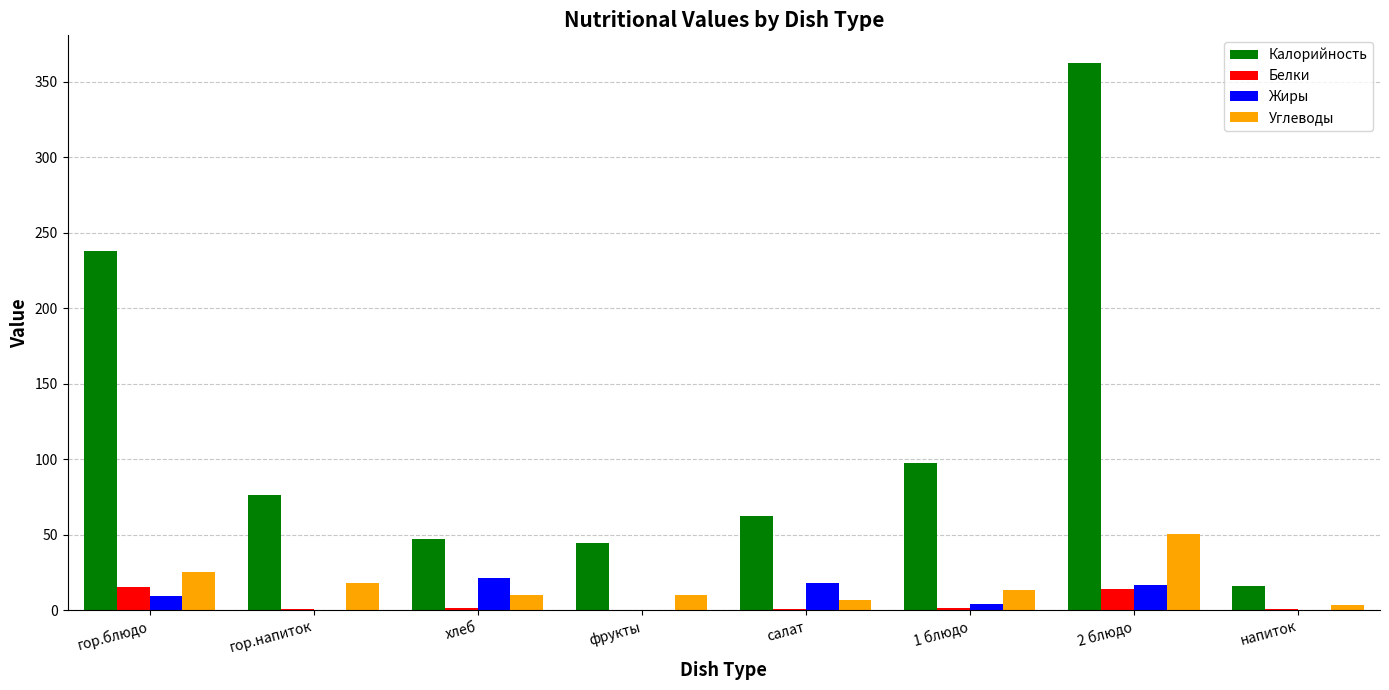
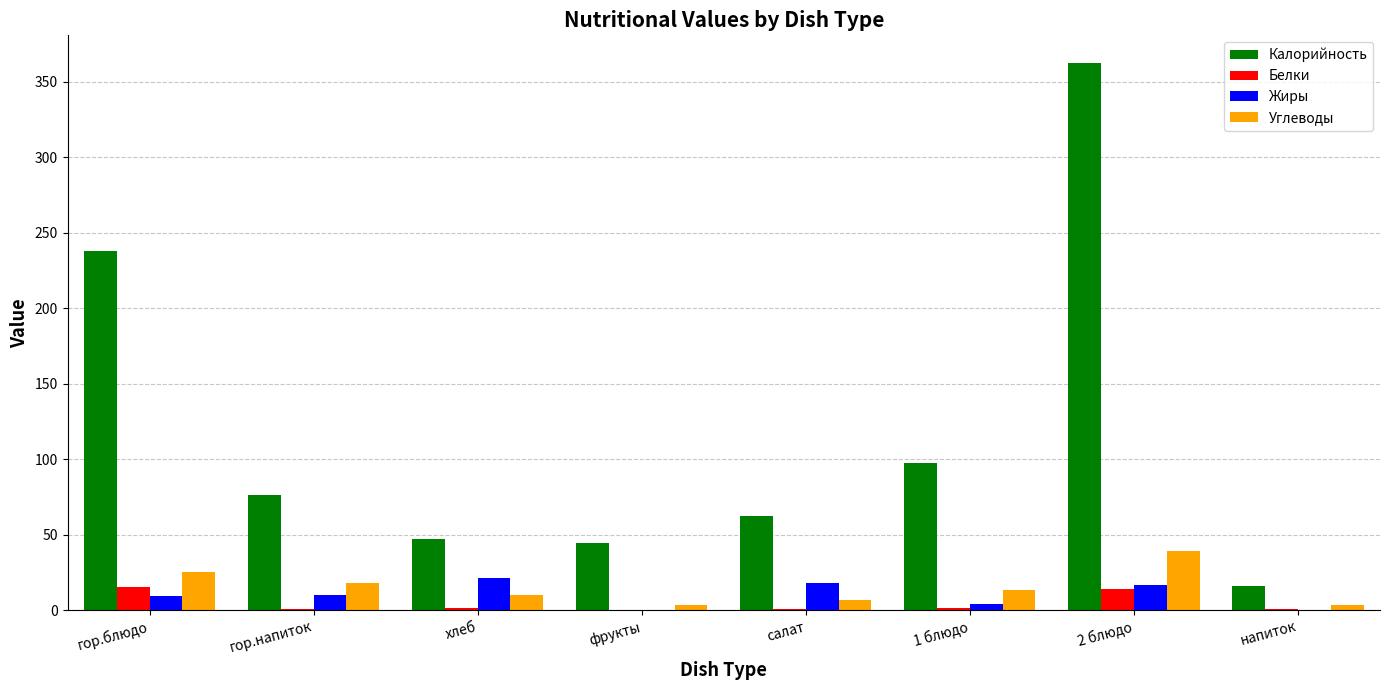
Жиры, гор.напиток: 0 -> 10
Углеводы, фрукты: 10 -> 3
Углеводы, 2 блюдо: 51 -> 39
